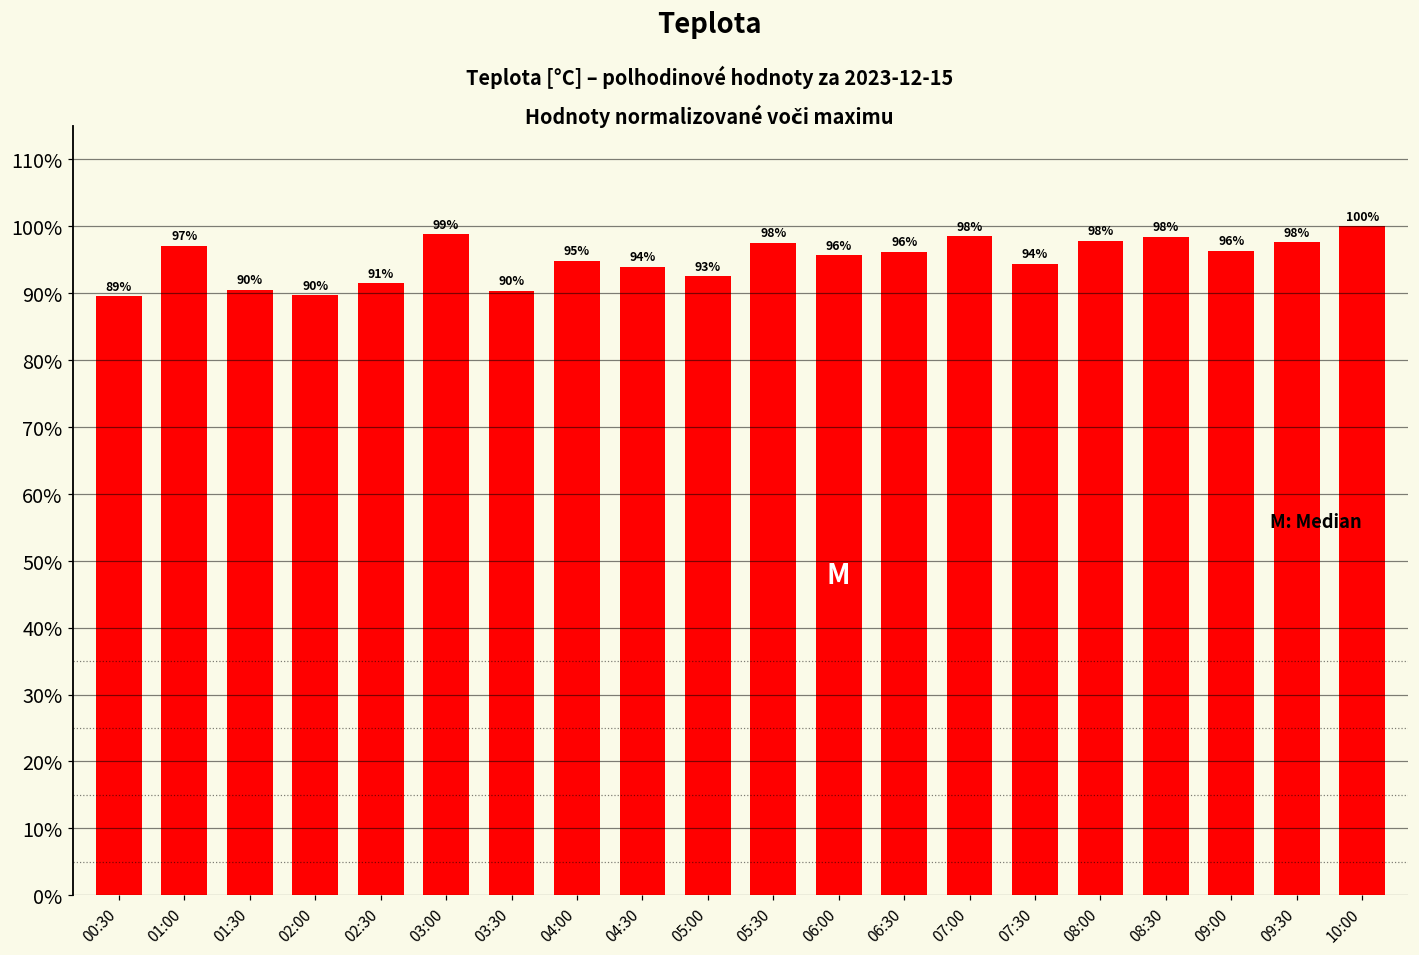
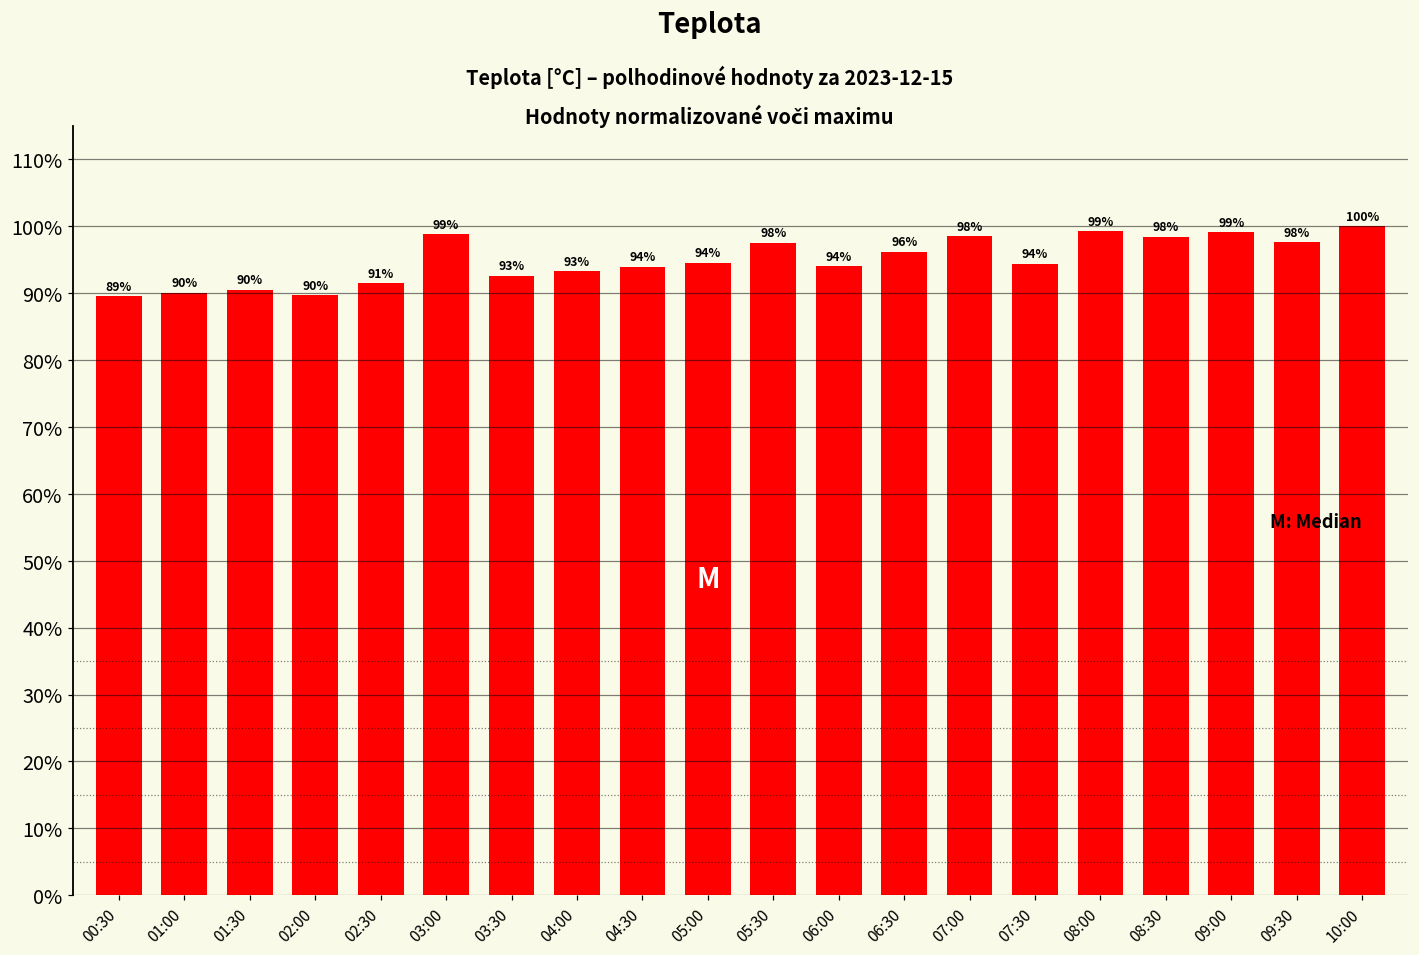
01:00: 97% -> 90%
03:30: 90% -> 93%
04:00: 95% -> 93%
05:00: 93% -> 94%
06:00: 96% -> 94%
08:00: 98% -> 99%
09:00: 96% -> 99%
